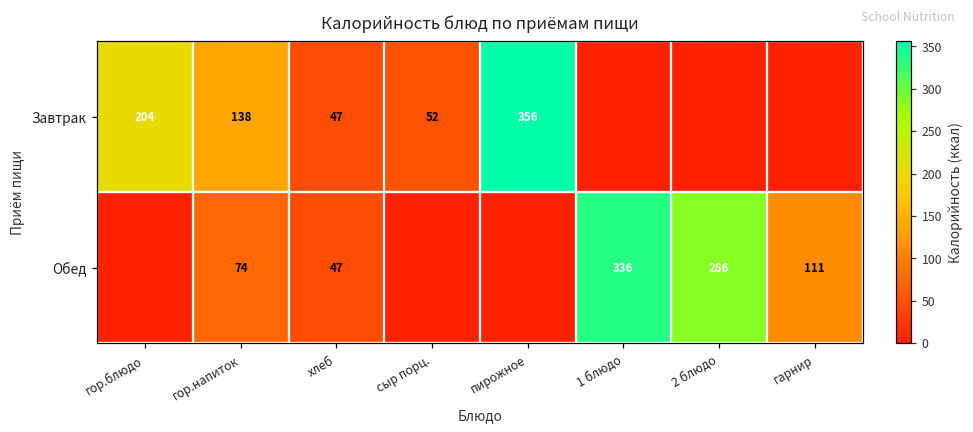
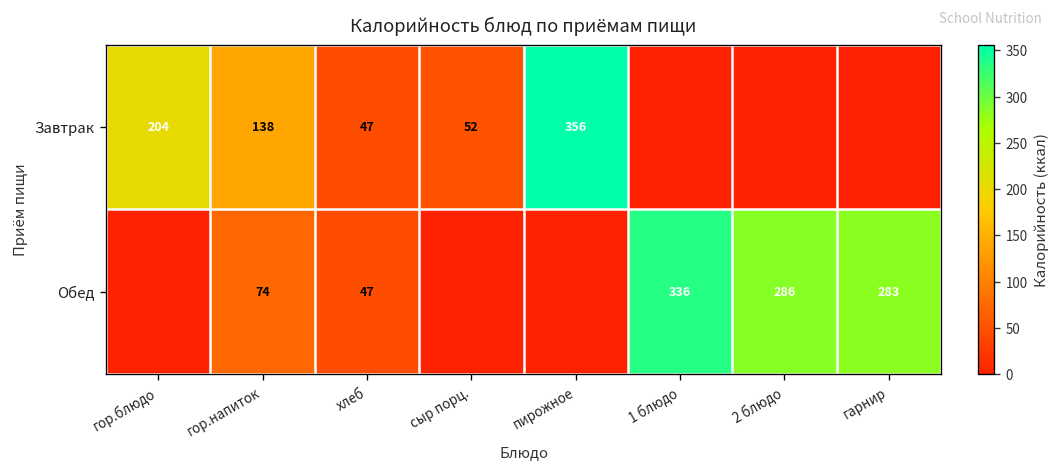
Обед, гарнир: 111 -> 283
